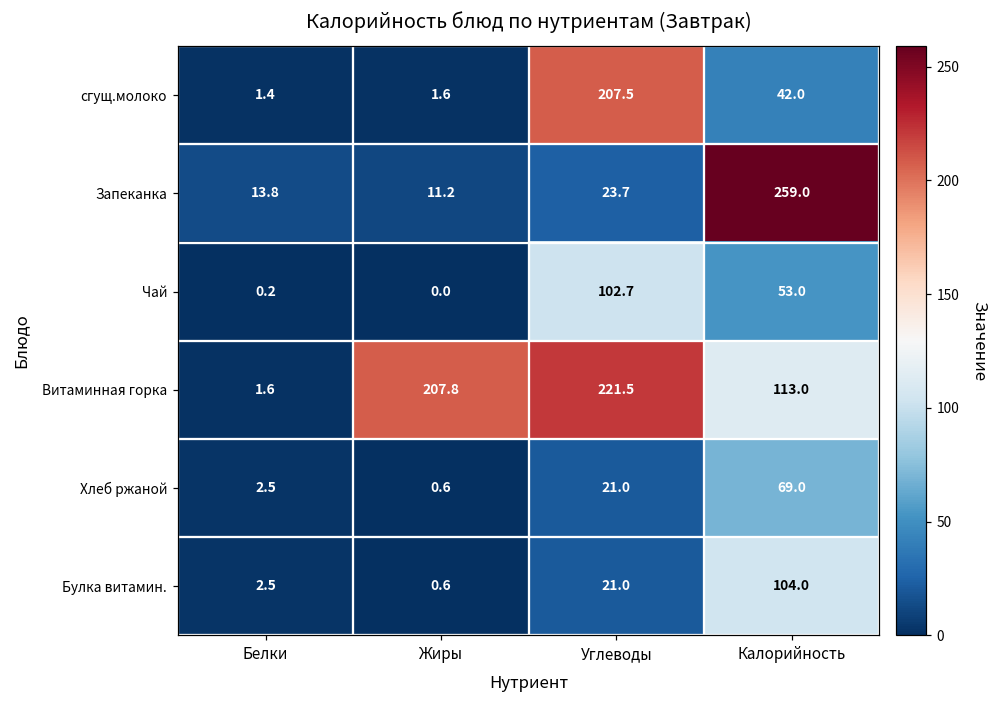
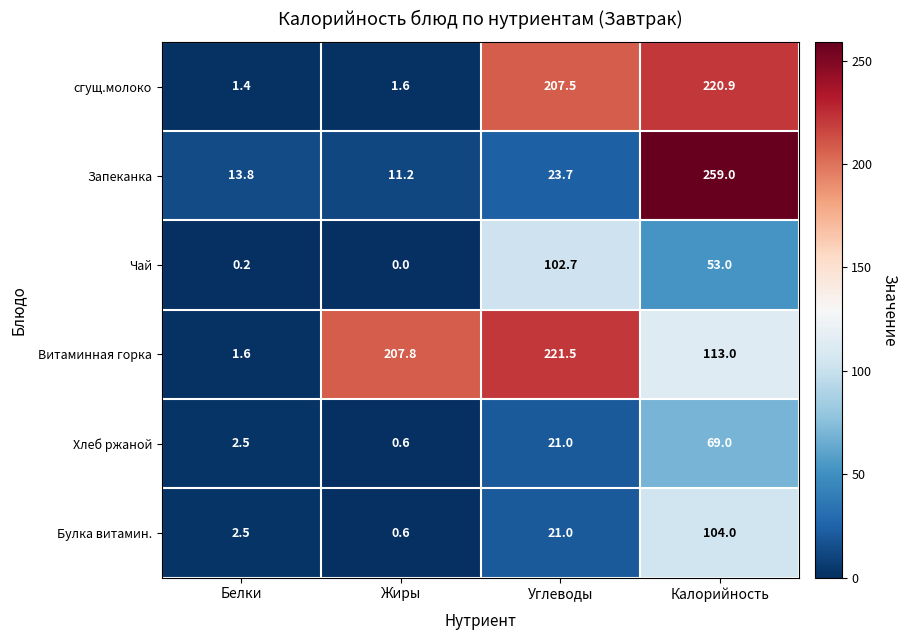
сгущ.молоко, Калорийность: 42.0 -> 220.9
